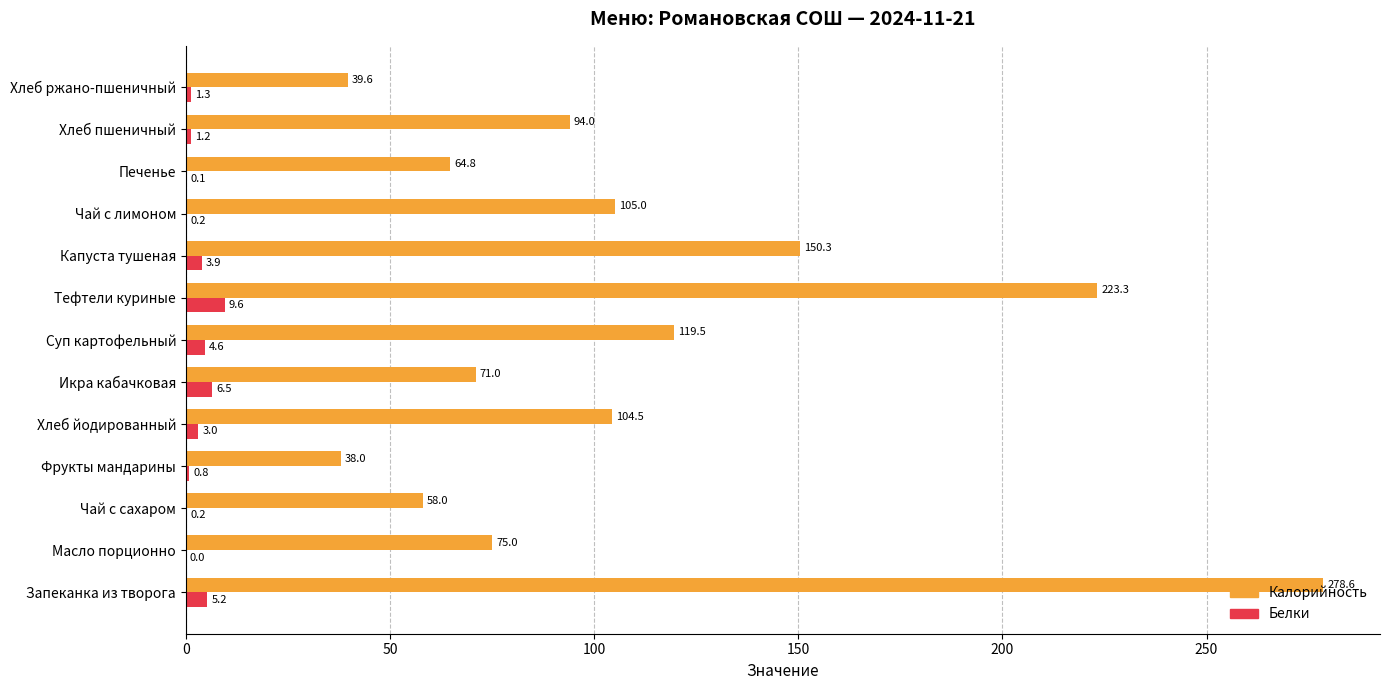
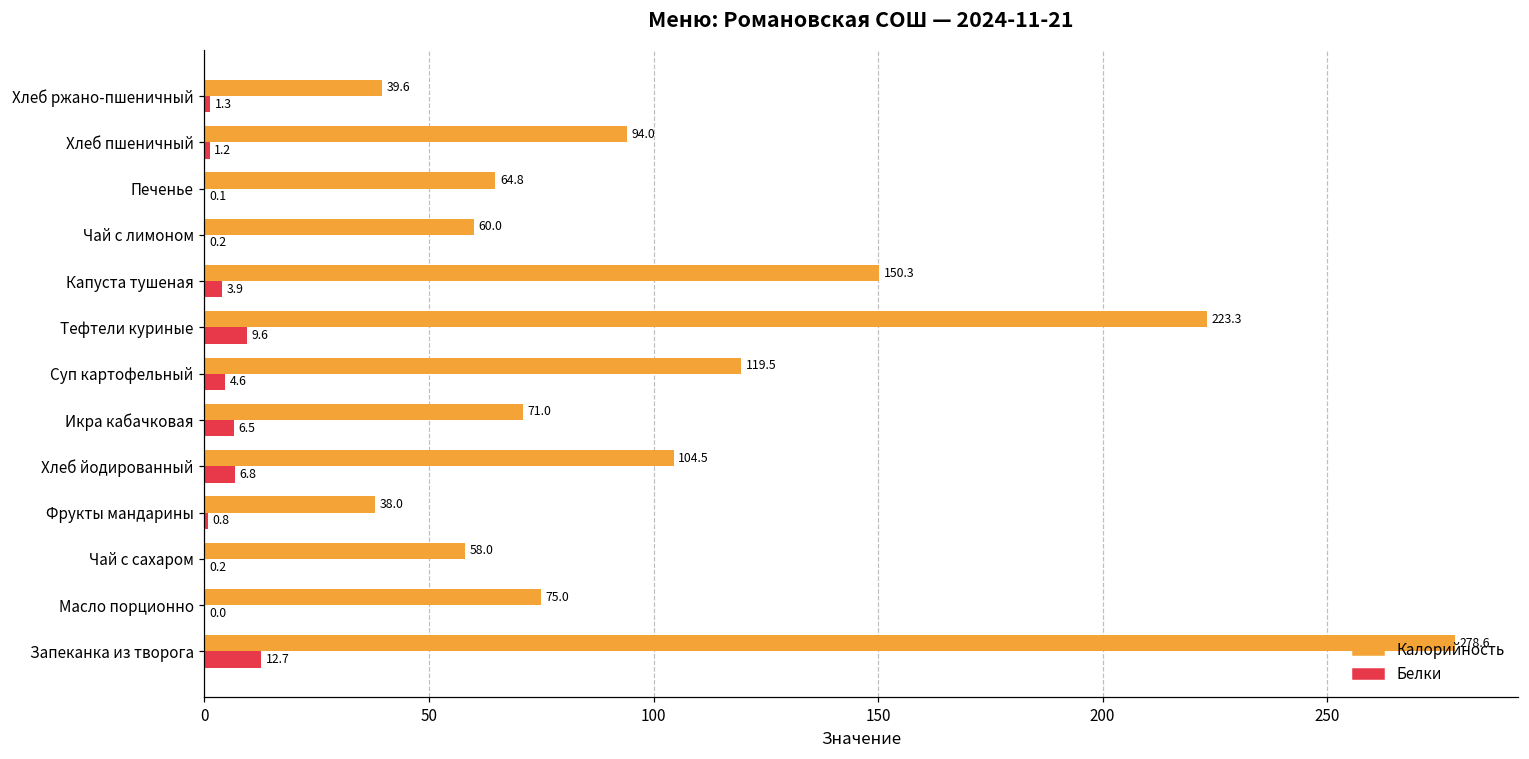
Калорийность, Чай с лимоном: 105.0 -> 60.0
Белки, Хлеб йодированный: 3.0 -> 6.8
Белки, Запеканка из творога: 5.2 -> 12.7
